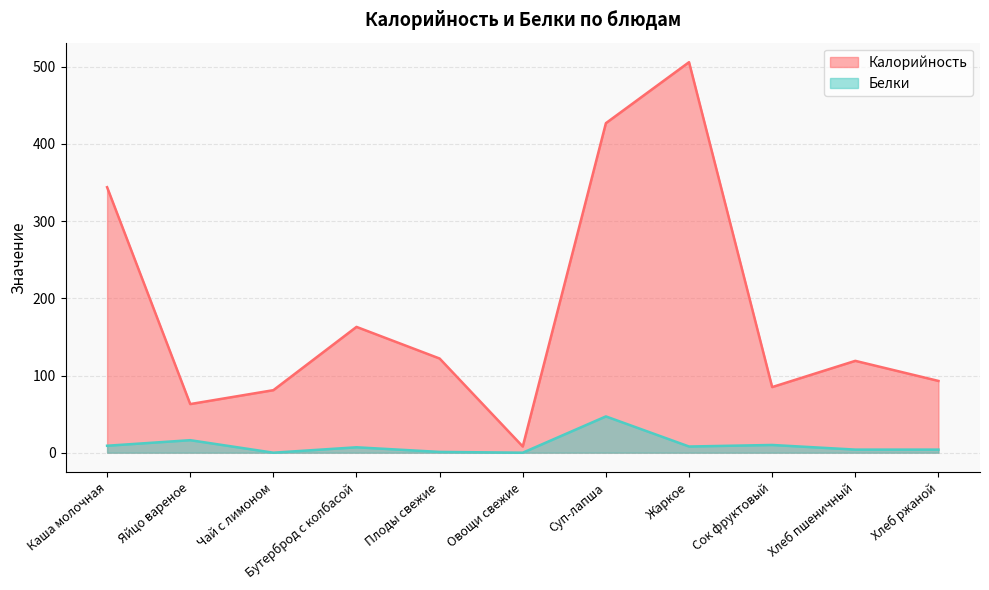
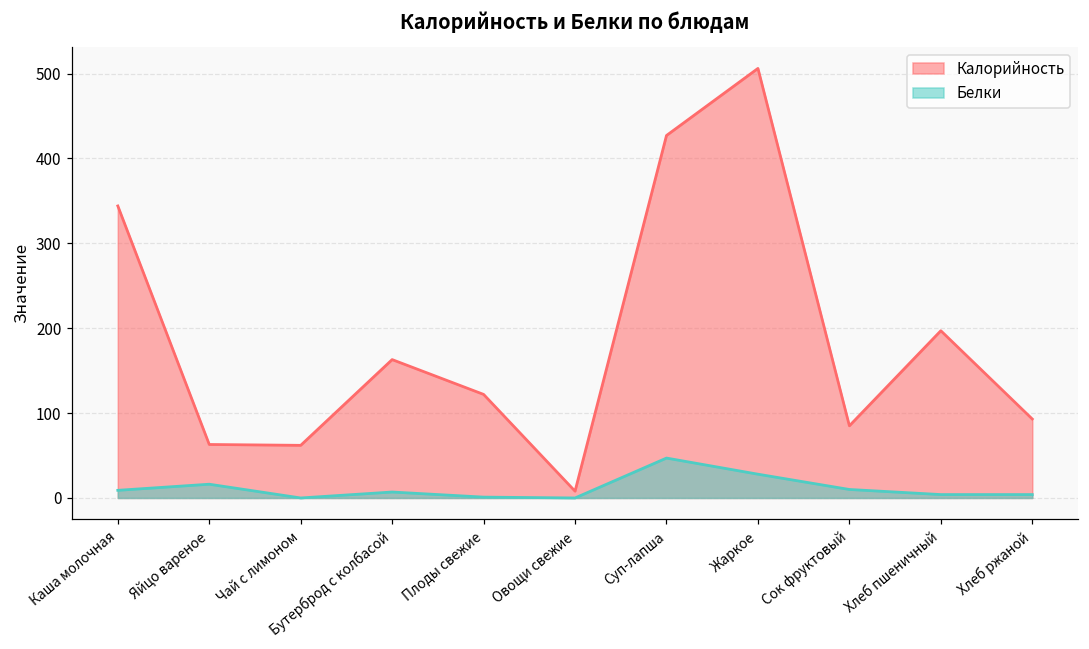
Калорийность, Чай с лимоном: 80 -> 60
Белки, Жаркое: 10 -> 30
Калорийность, Хлеб пшеничный: 120 -> 200
